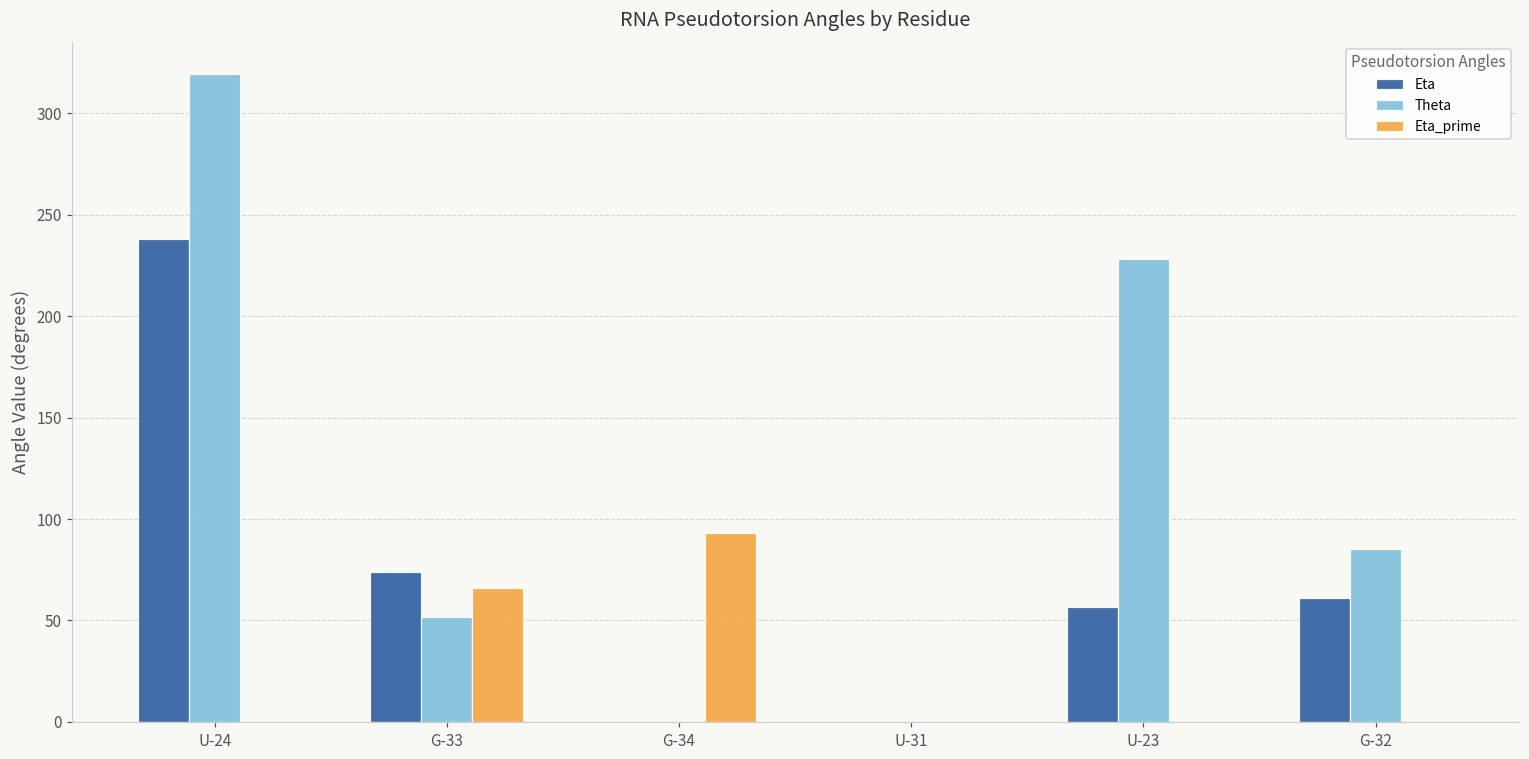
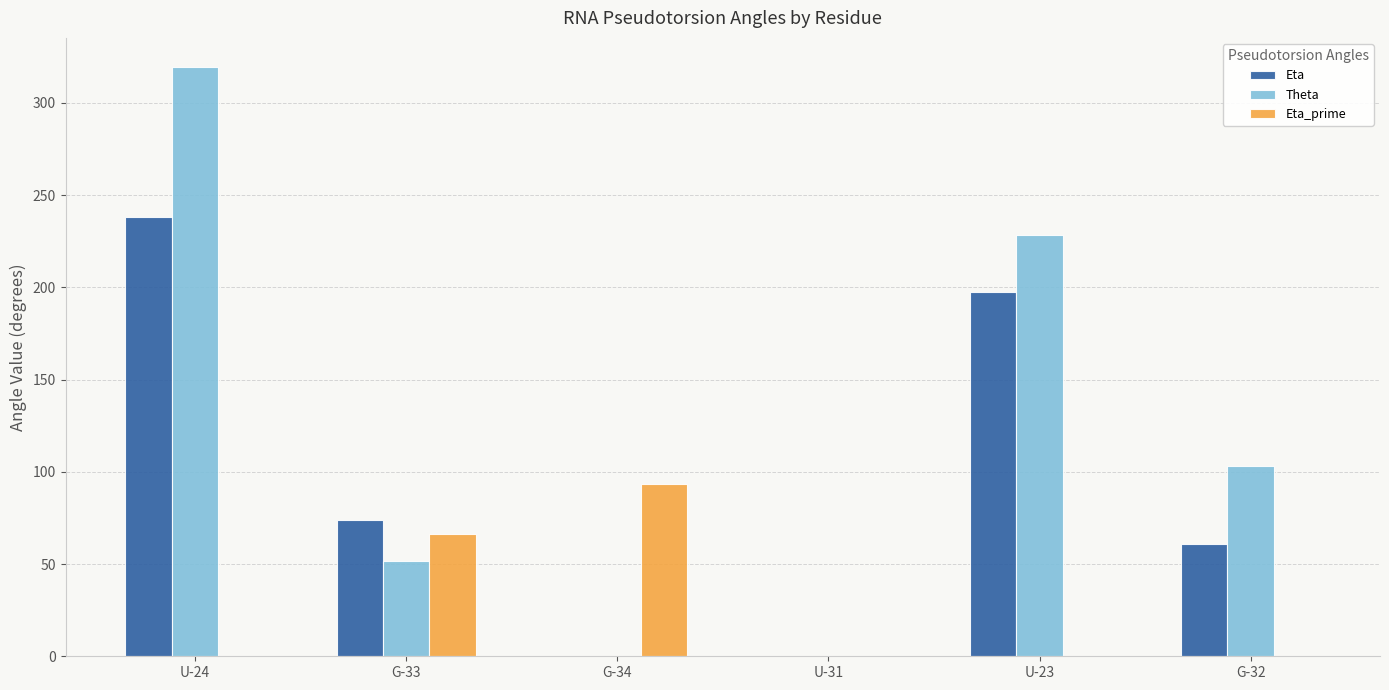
Eta, U-23: 57 -> 198
Theta, G-32: 85 -> 103
